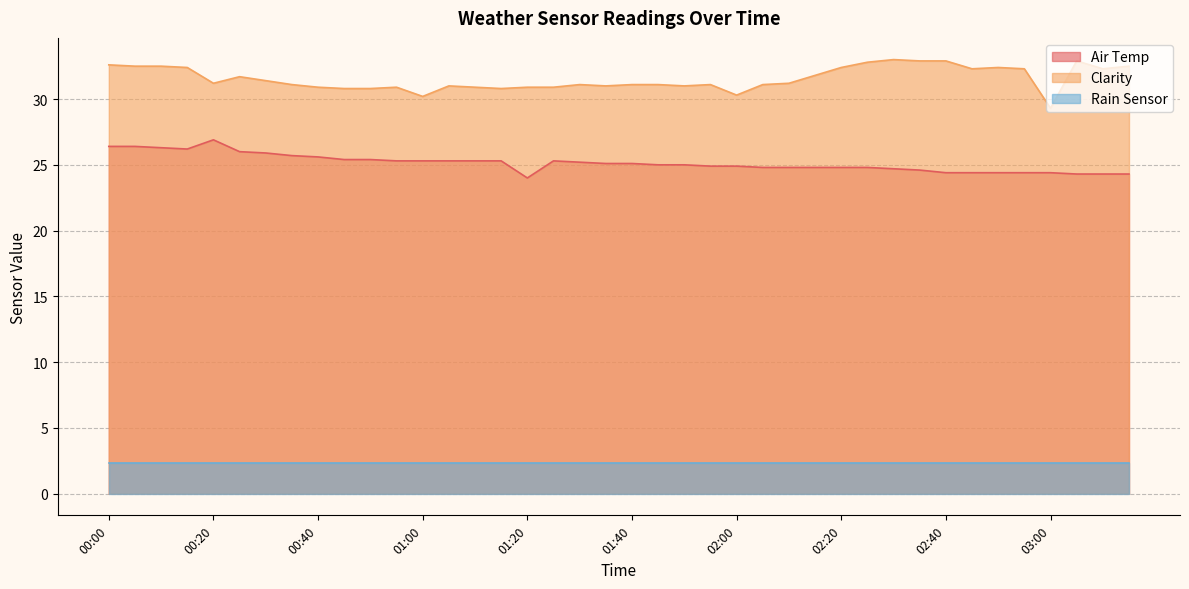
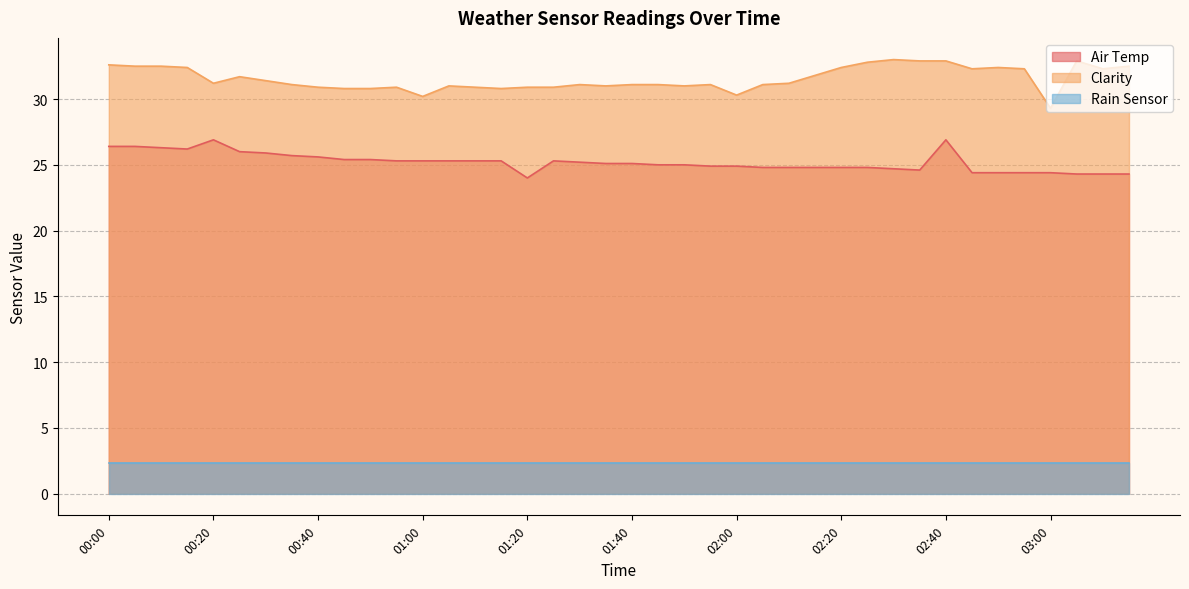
Air Temp, 02:40: 24.4 -> 26.9
